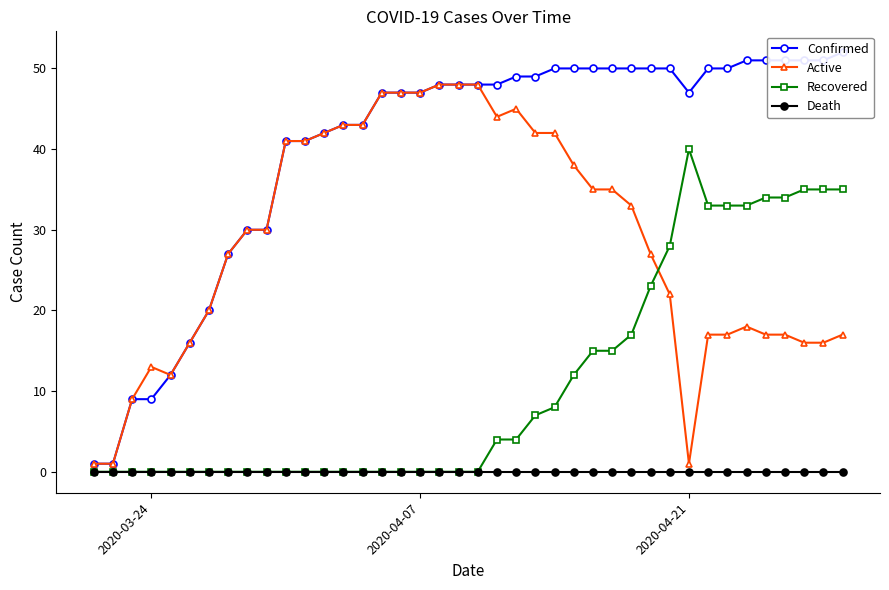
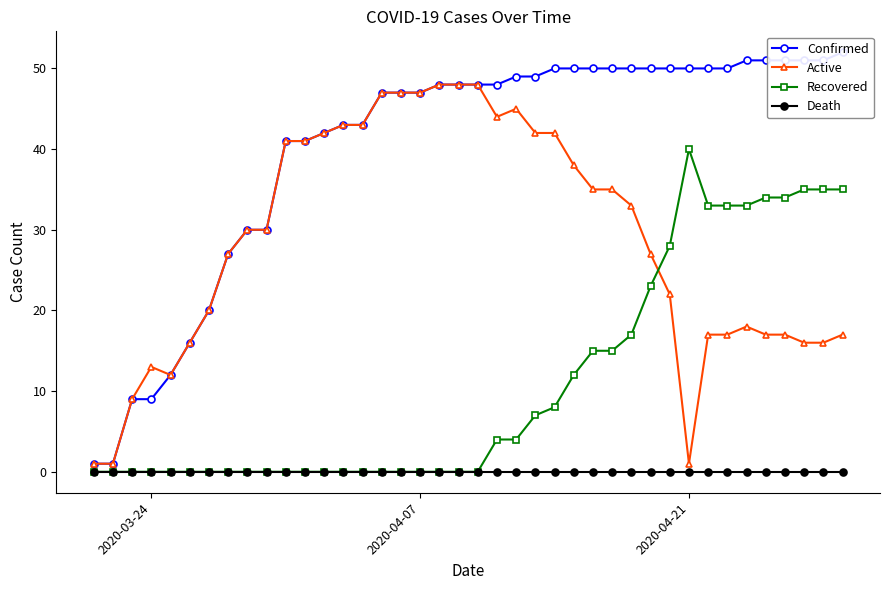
Confirmed, 2020-04-21: 47 -> 50
